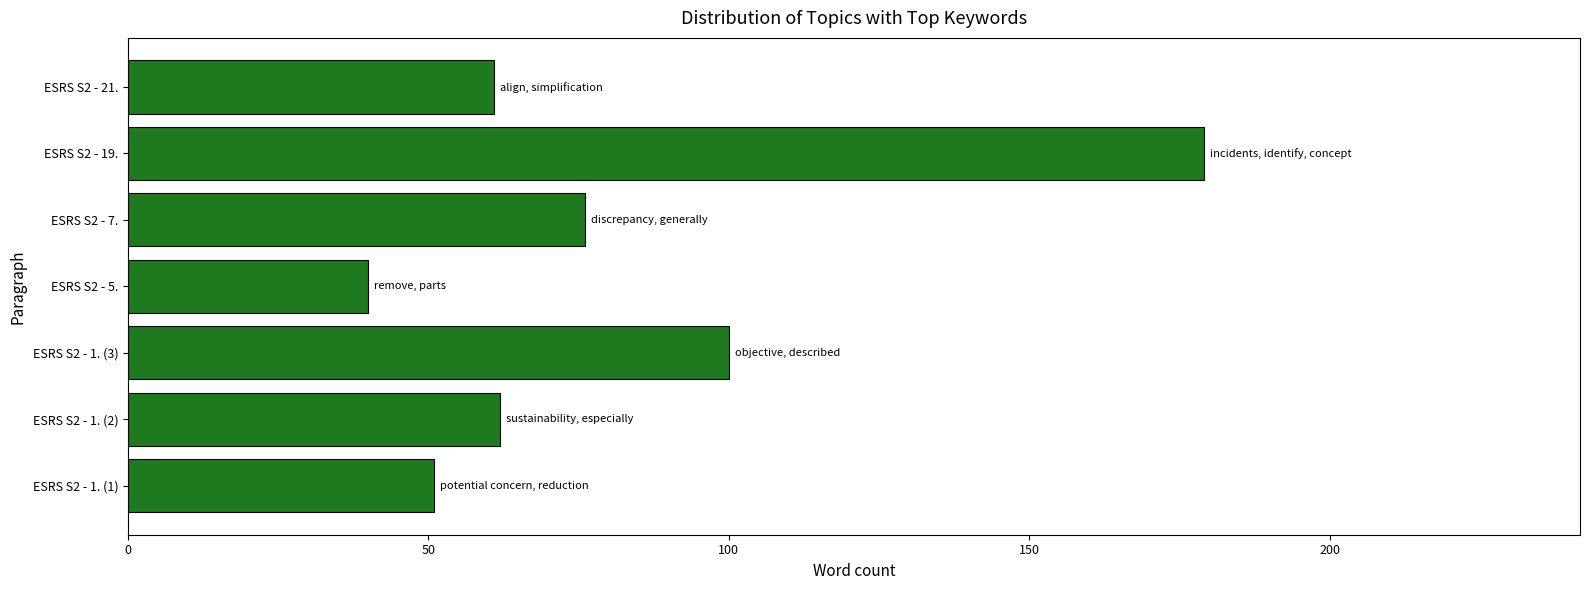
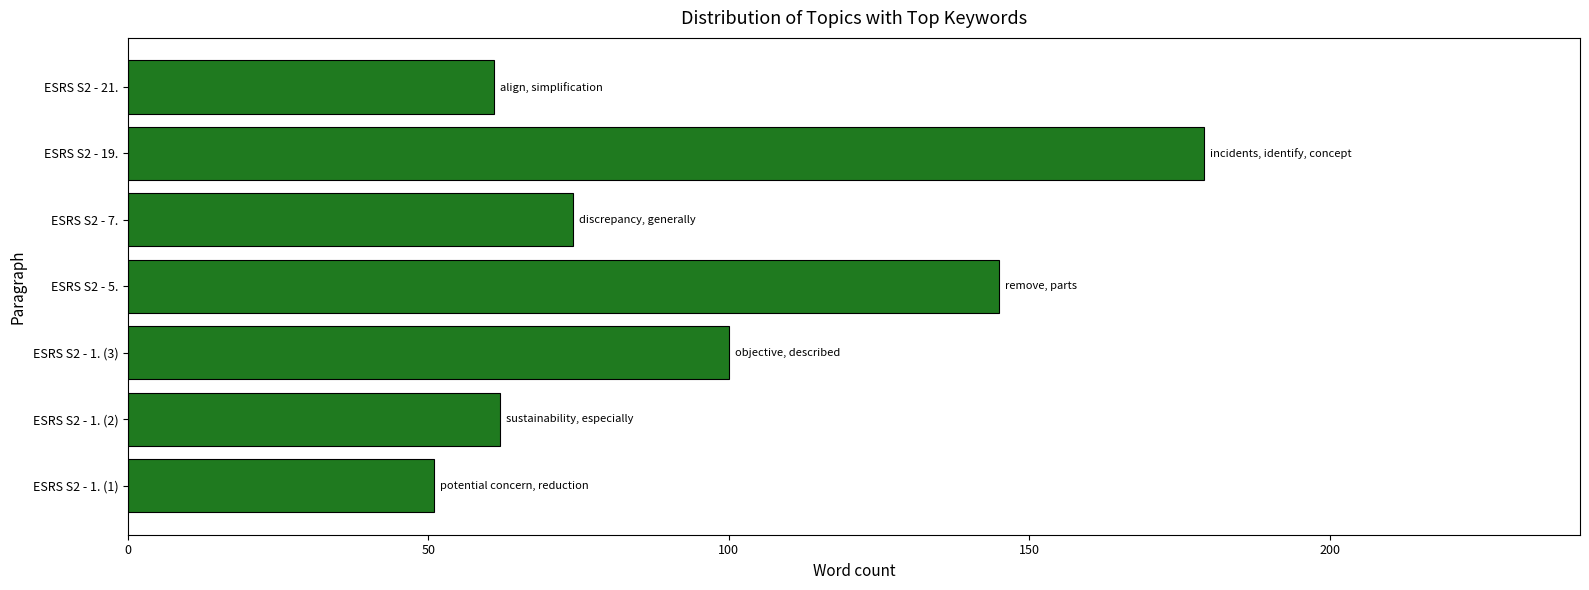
ESRS S2 - 7.: 76 -> 74
ESRS S2 - 5.: 40 -> 145
